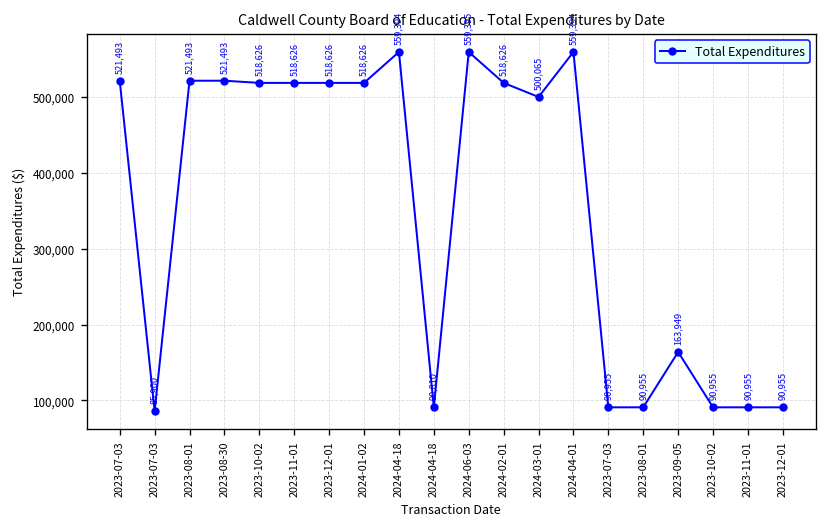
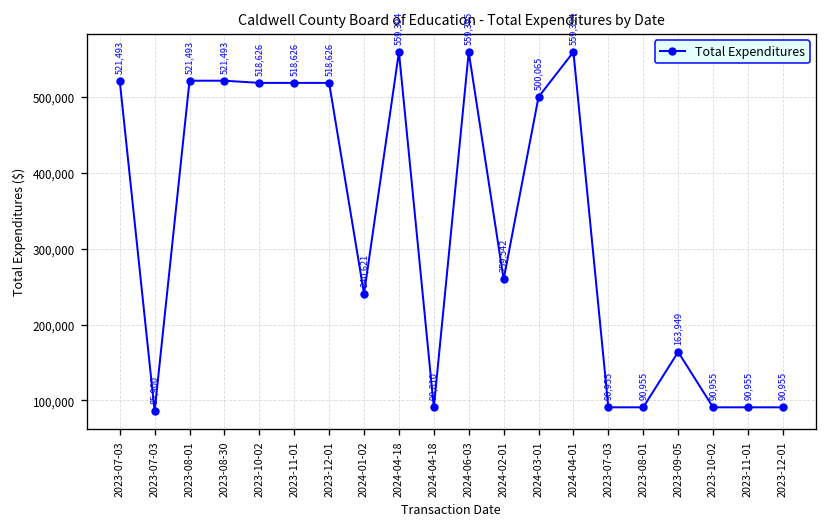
2024-01-02: 518,626 -> 240,621
2024-02-01: 518,626 -> 259,542
